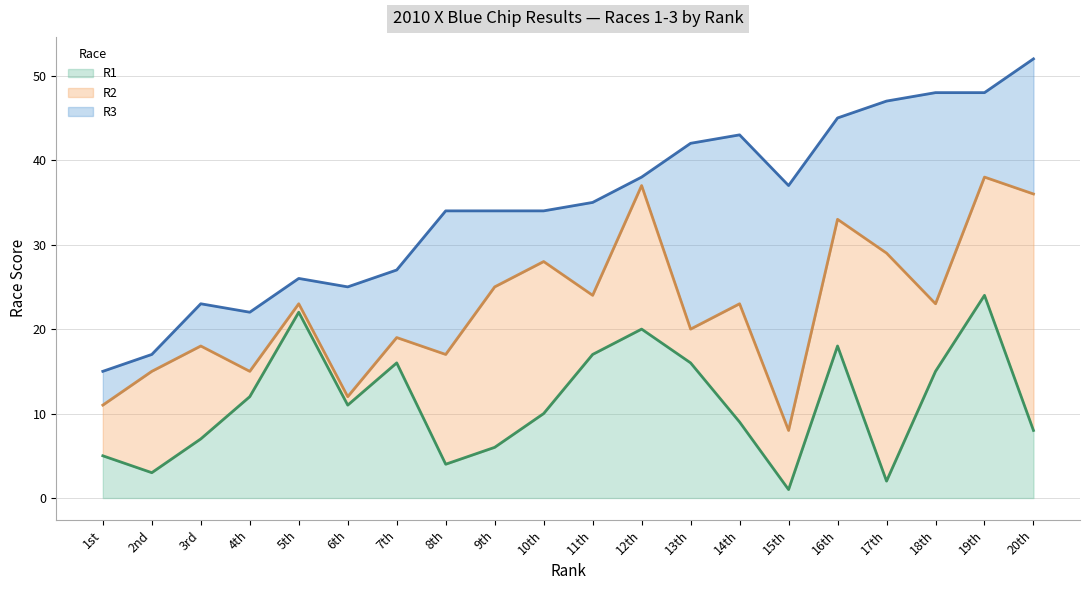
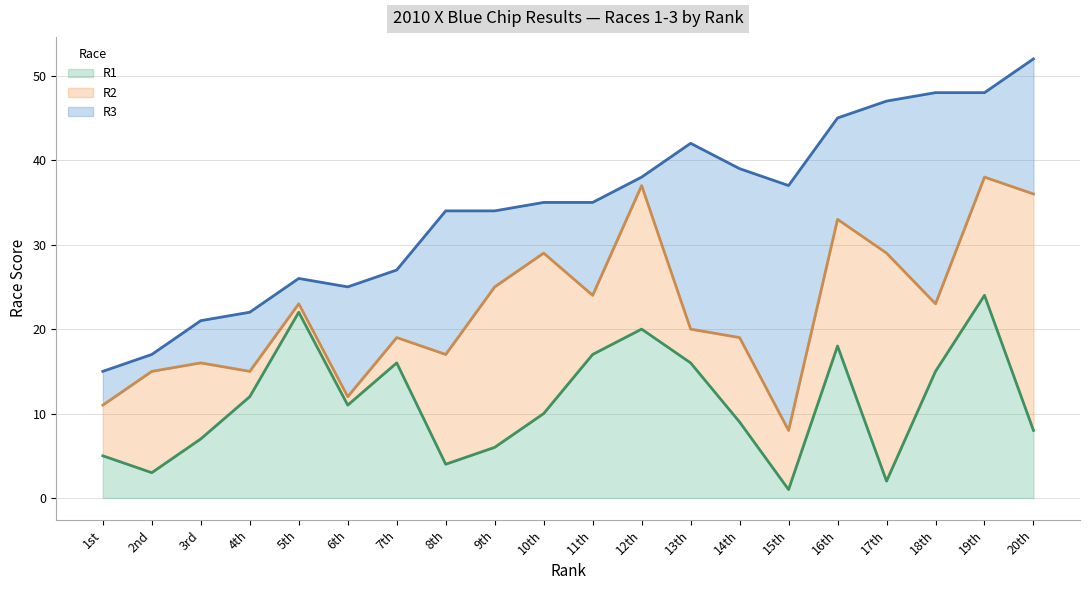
R2, 3rd: 11 -> 9
R2, 10th: 18 -> 19
R2, 14th: 14 -> 10
